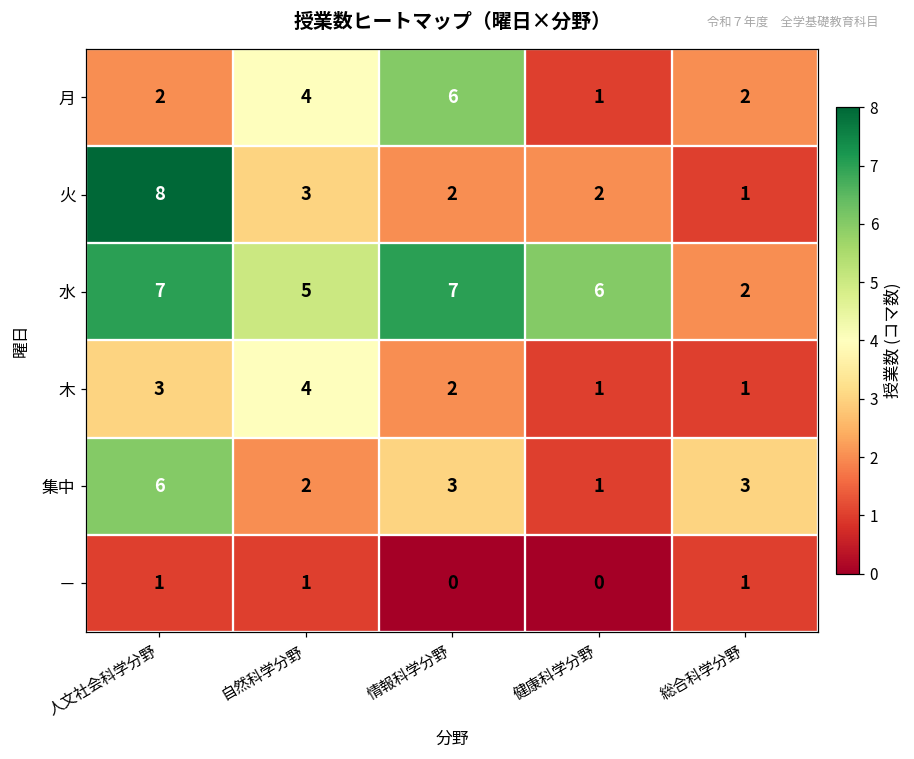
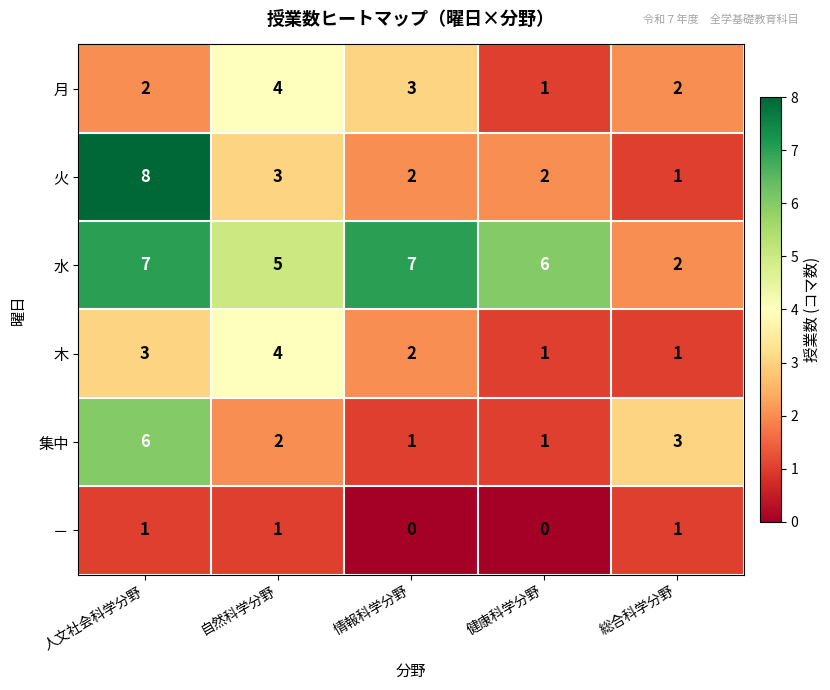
月, 情報科学分野: 6 -> 3
集中, 情報科学分野: 3 -> 1
